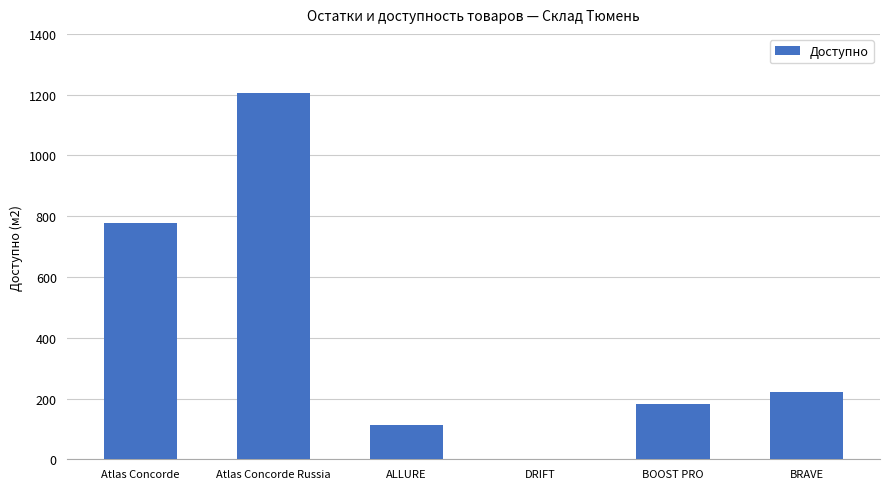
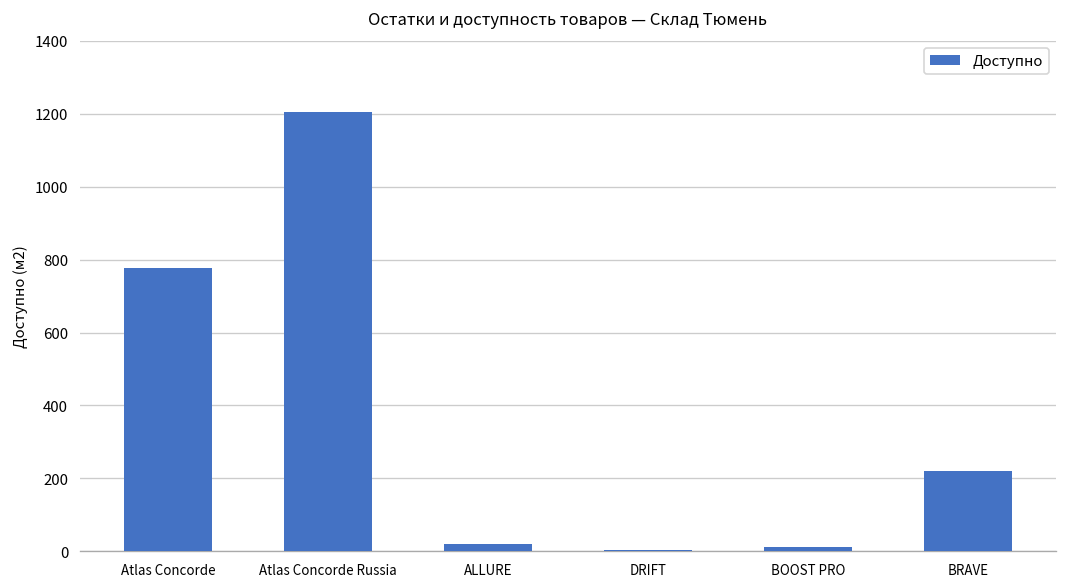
ALLURE: 110 -> 20
BOOST PRO: 180 -> 10
